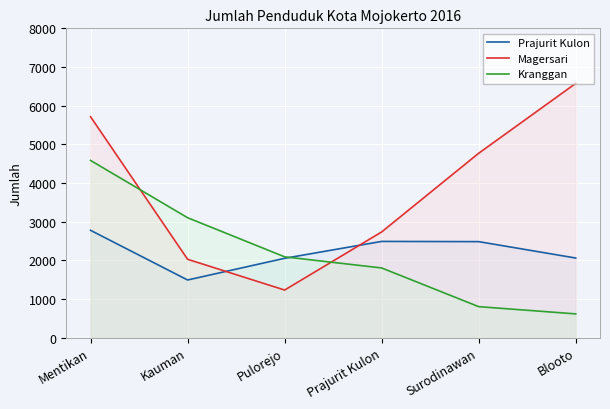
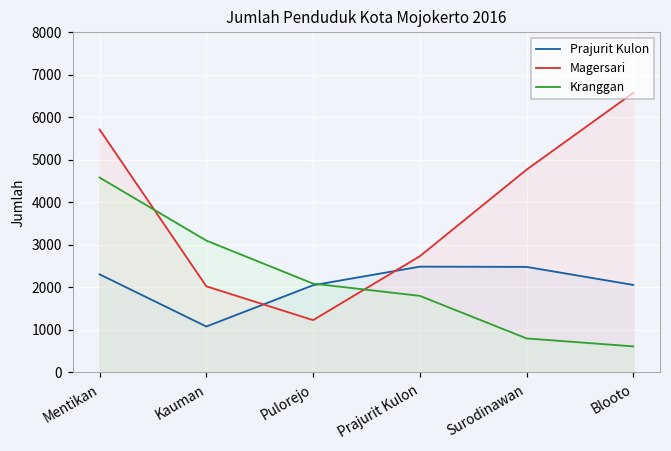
Prajurit Kulon, Mentikan: 2800 -> 2300
Prajurit Kulon, Kauman: 1500 -> 1100
